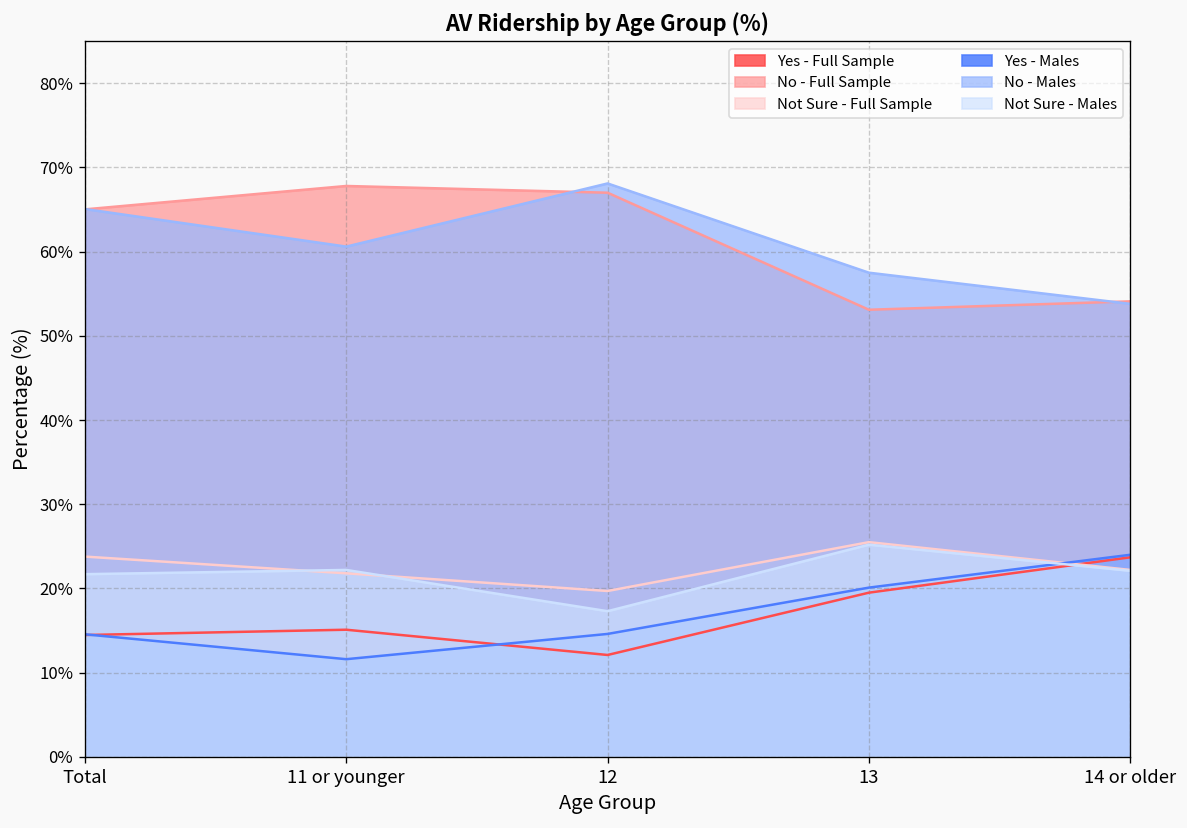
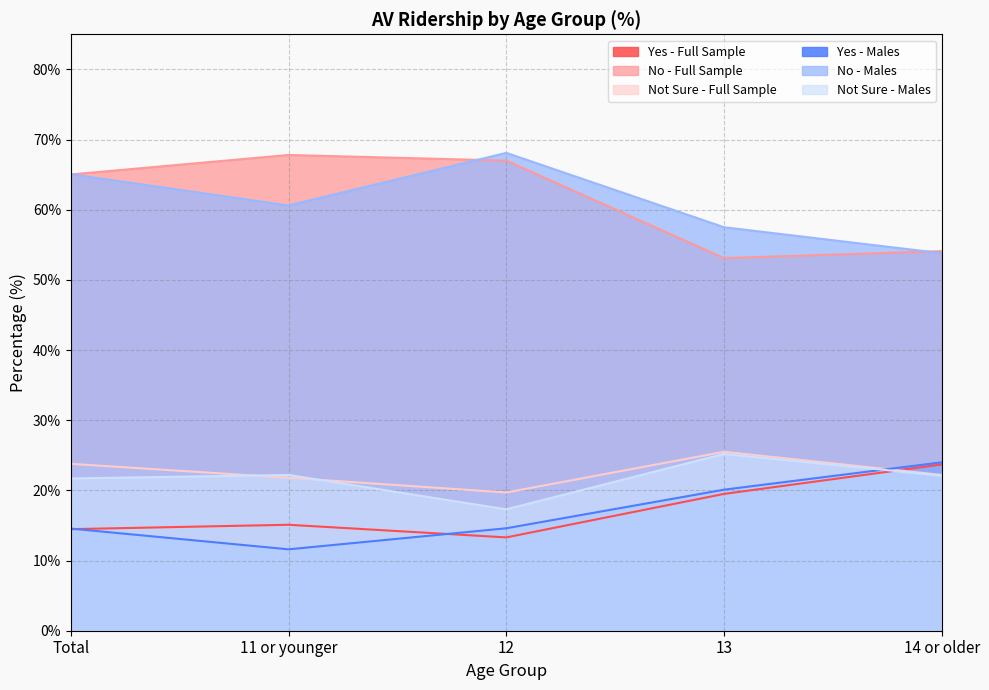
Yes - Full Sample, 12: 12% -> 13%
